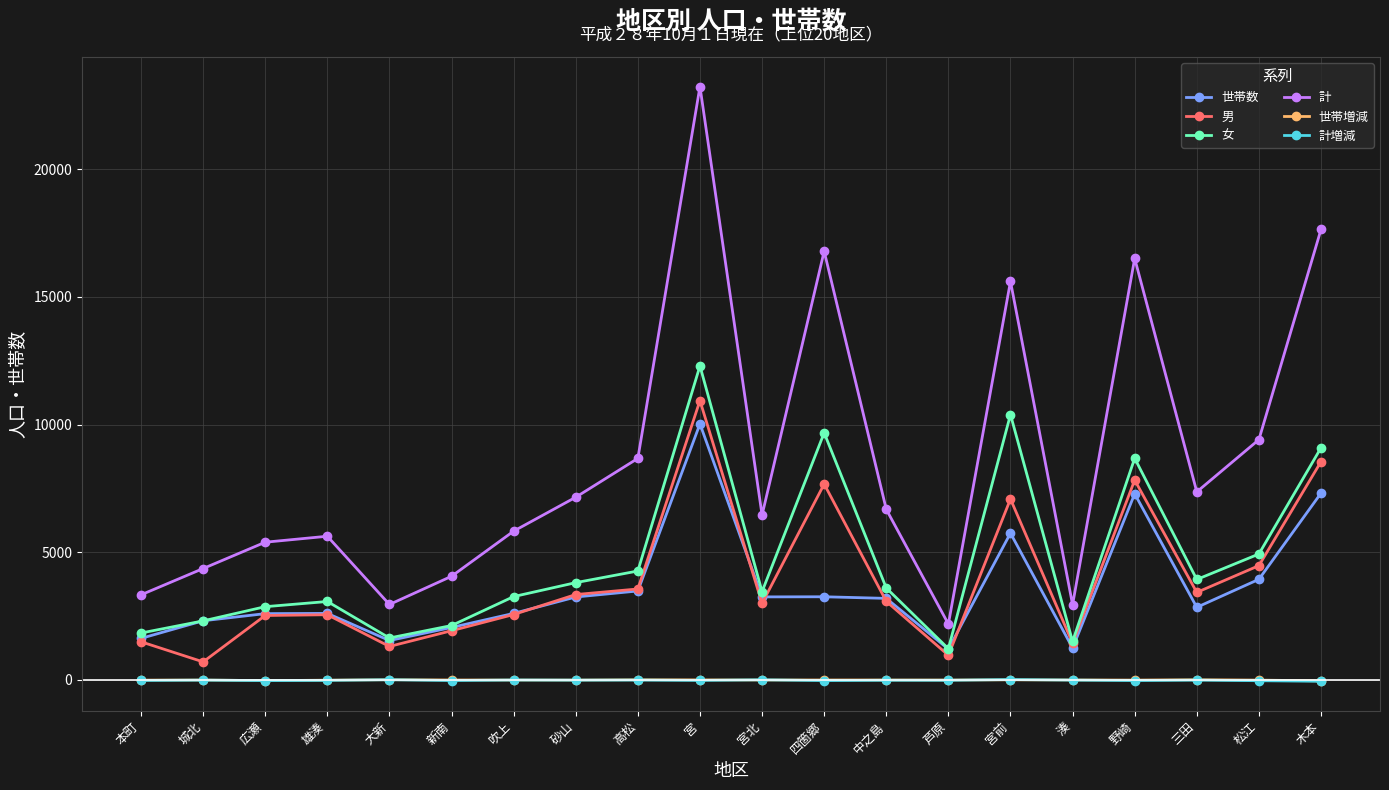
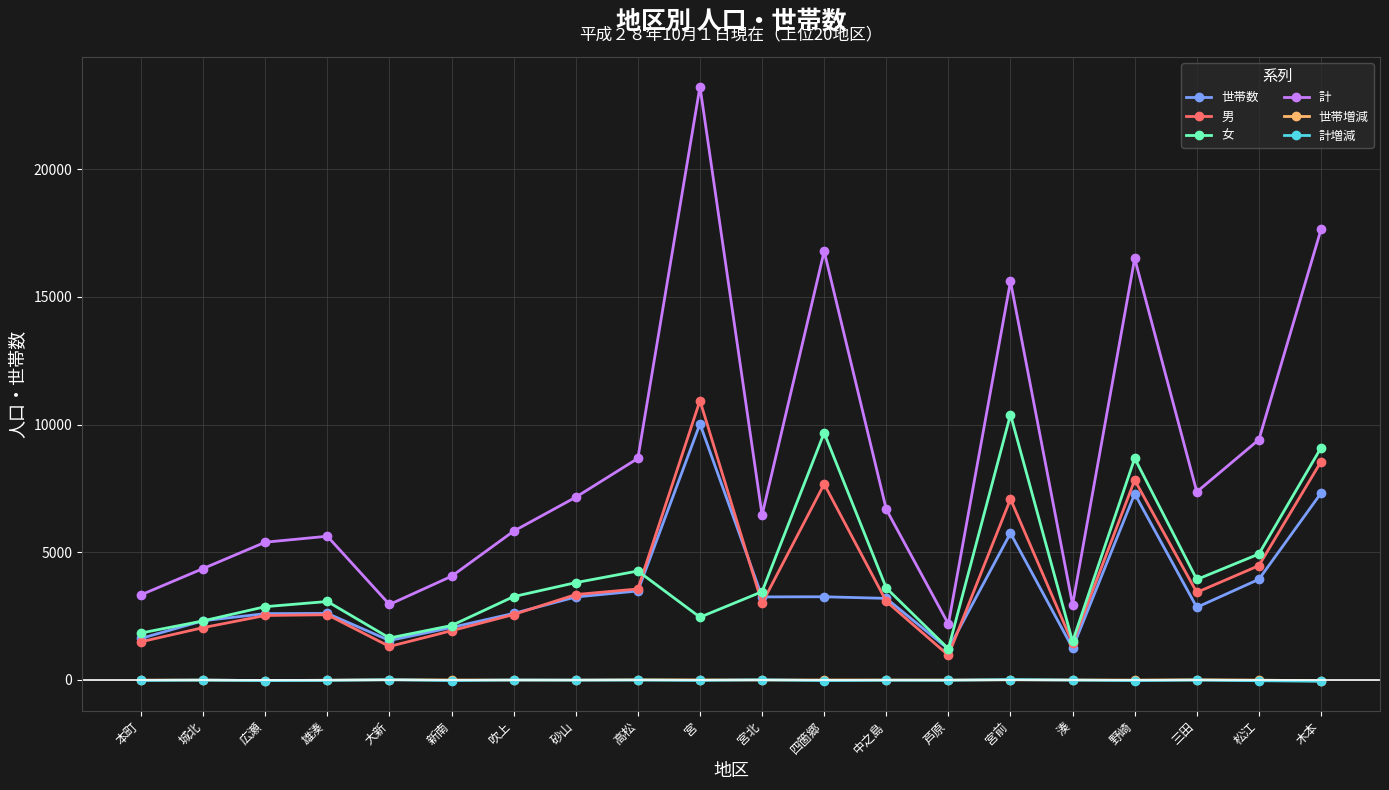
男, 城北: 700 -> 2000
女, 宮: 12300 -> 2500
